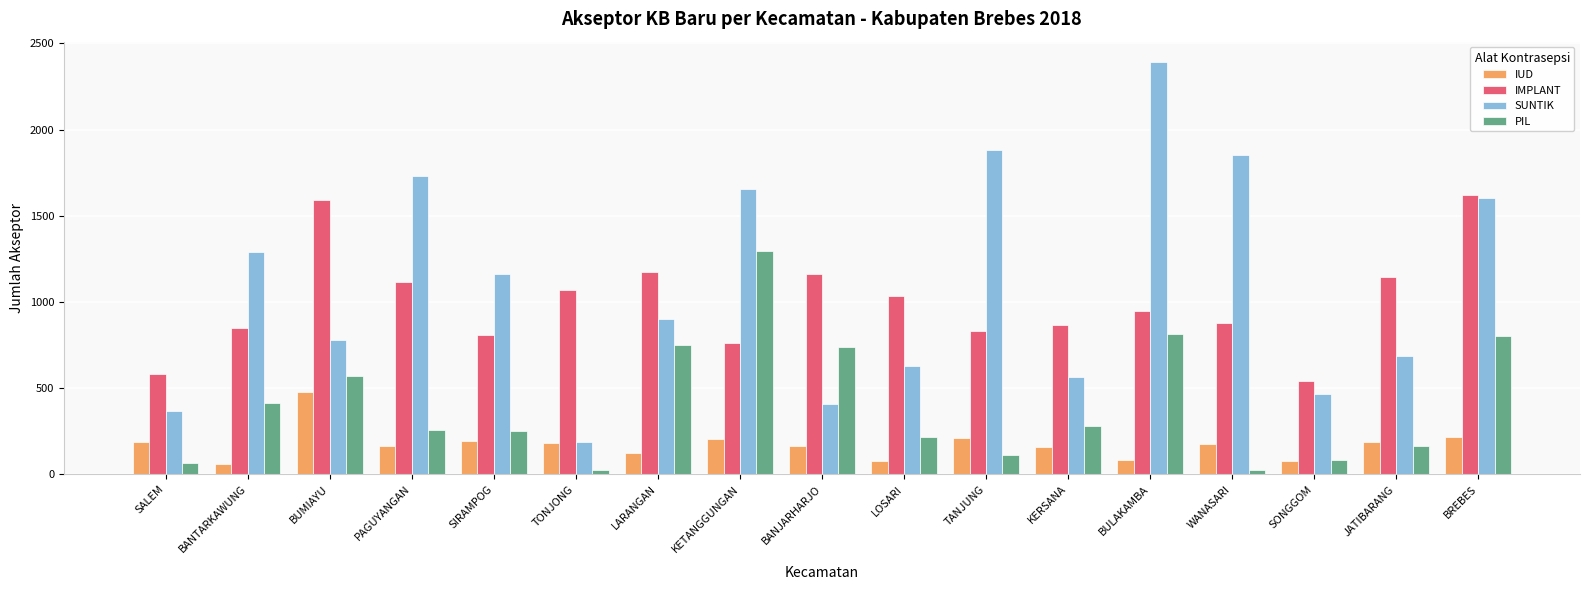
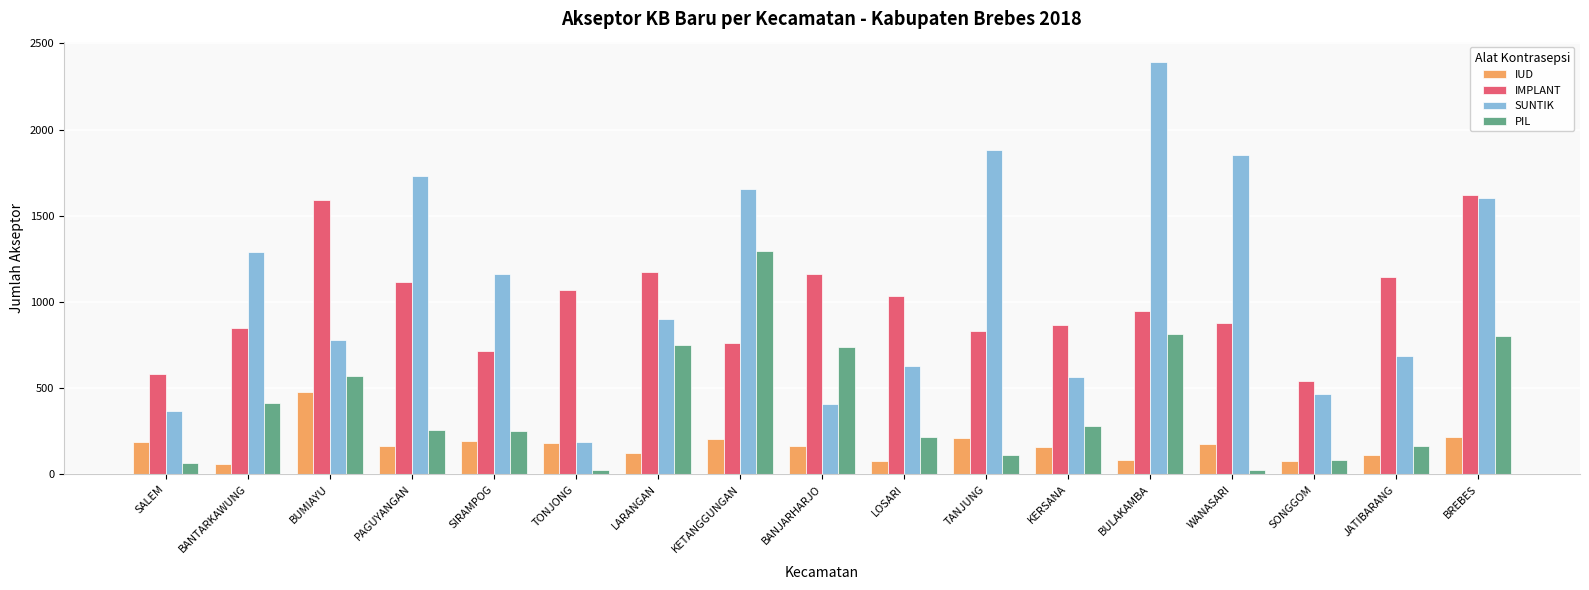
IMPLANT, SIRAMPOG: 810 -> 720
IUD, JATIBARANG: 190 -> 110
